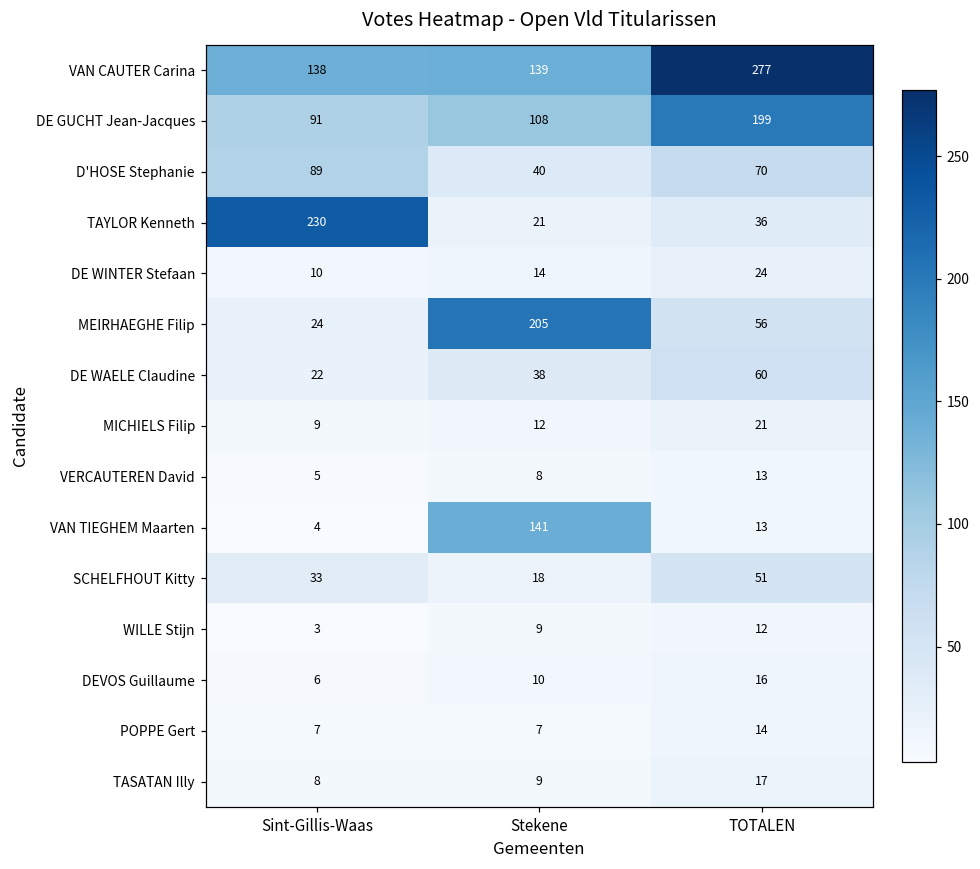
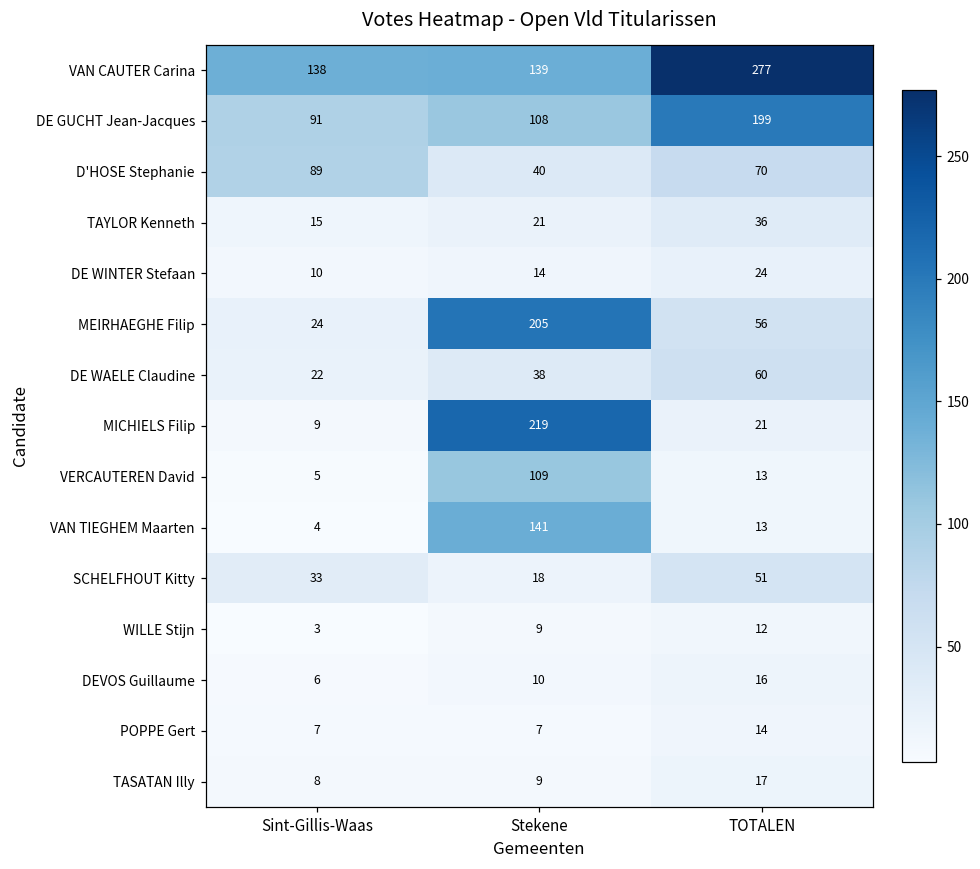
TAYLOR Kenneth, Sint-Gillis-Waas: 230 -> 15
MICHIELS Filip, Stekene: 12 -> 219
VERCAUTEREN David, Stekene: 8 -> 109
